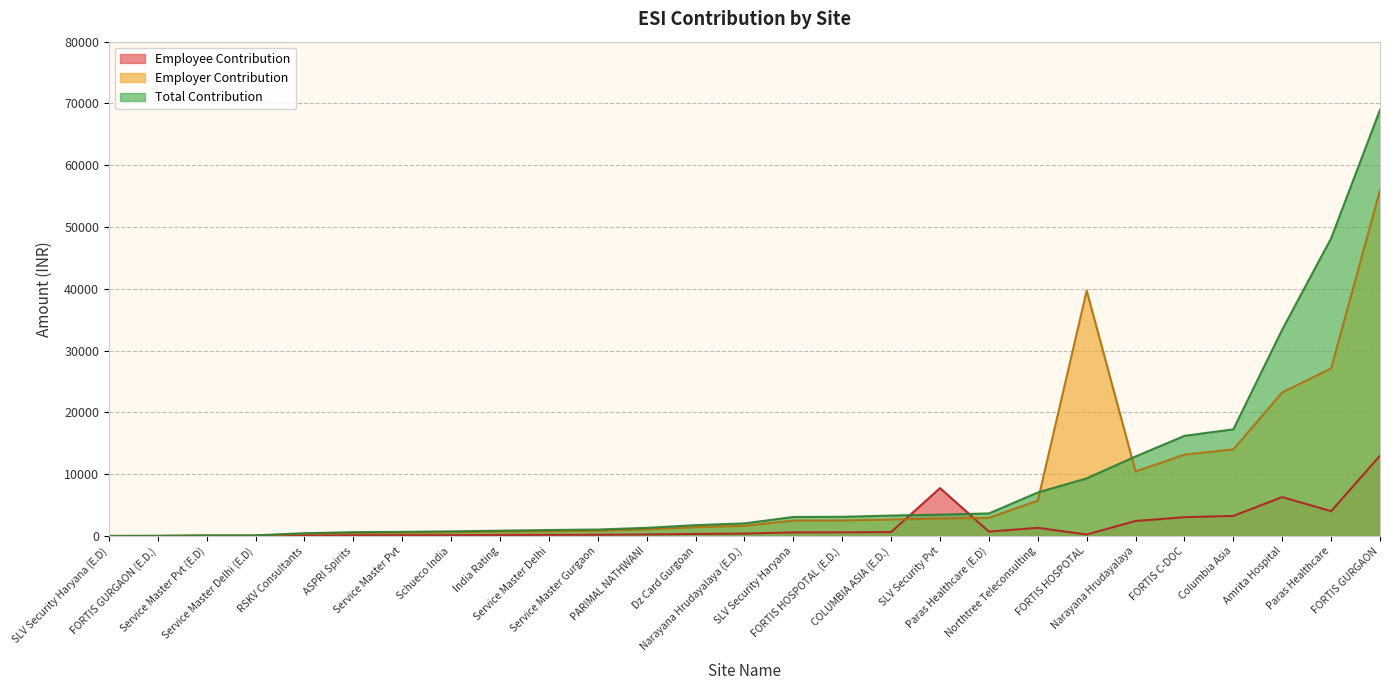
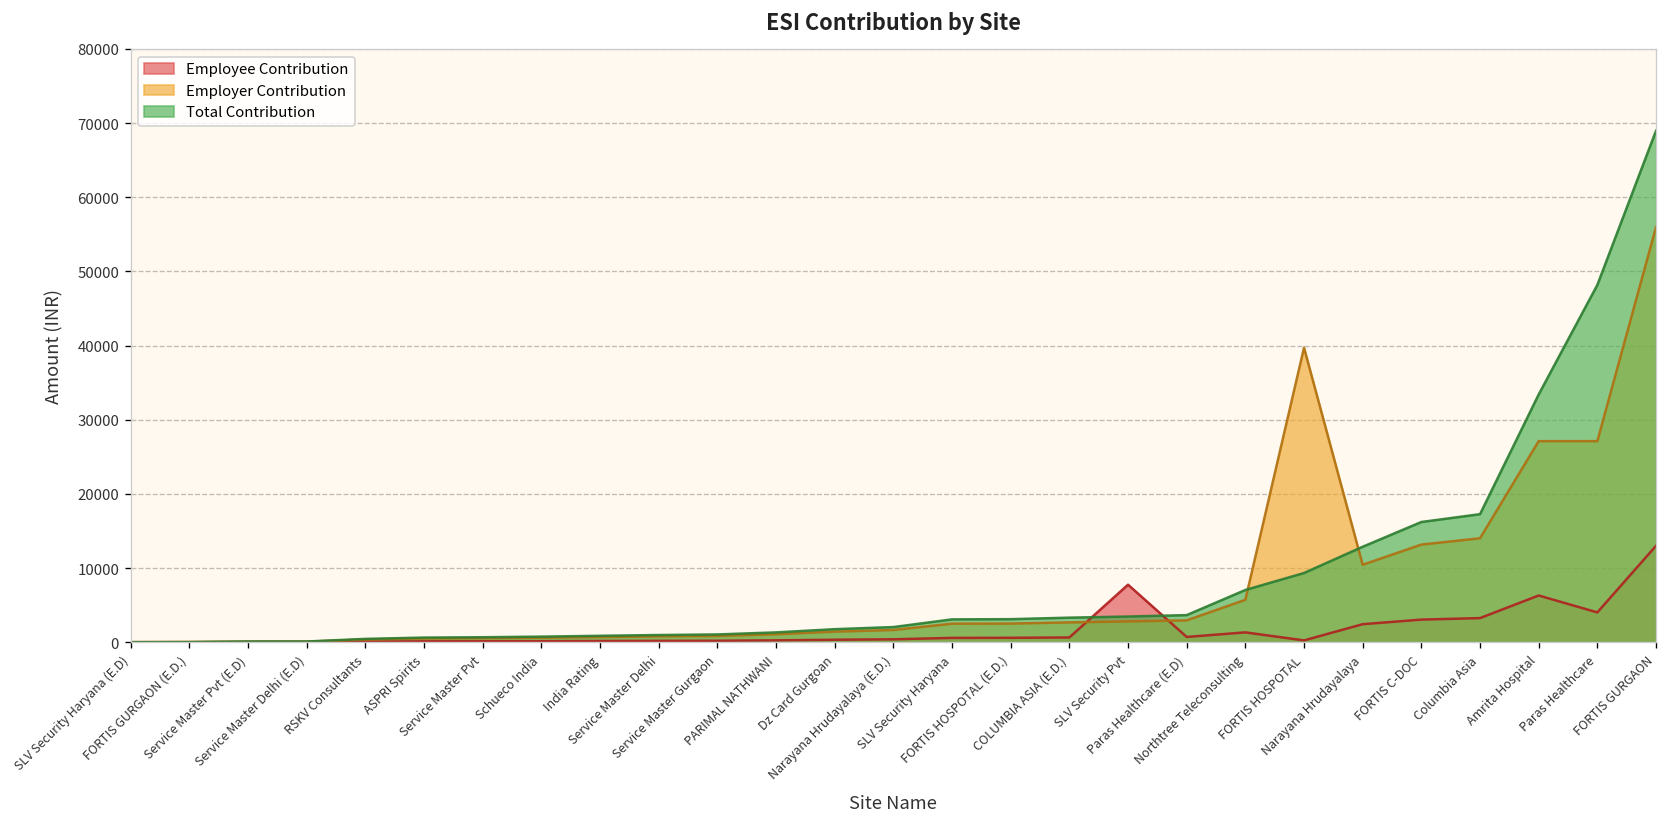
Employer Contribution, Amrita Hospital: 23000 -> 27000
